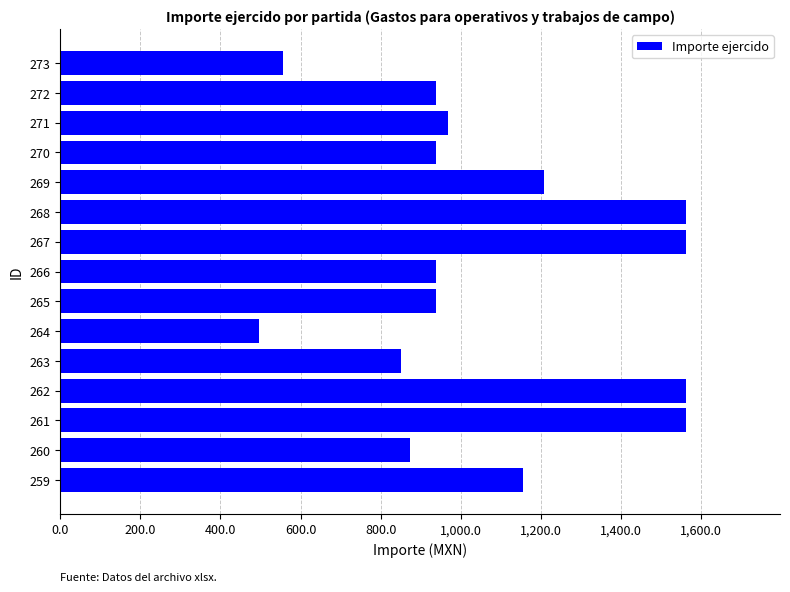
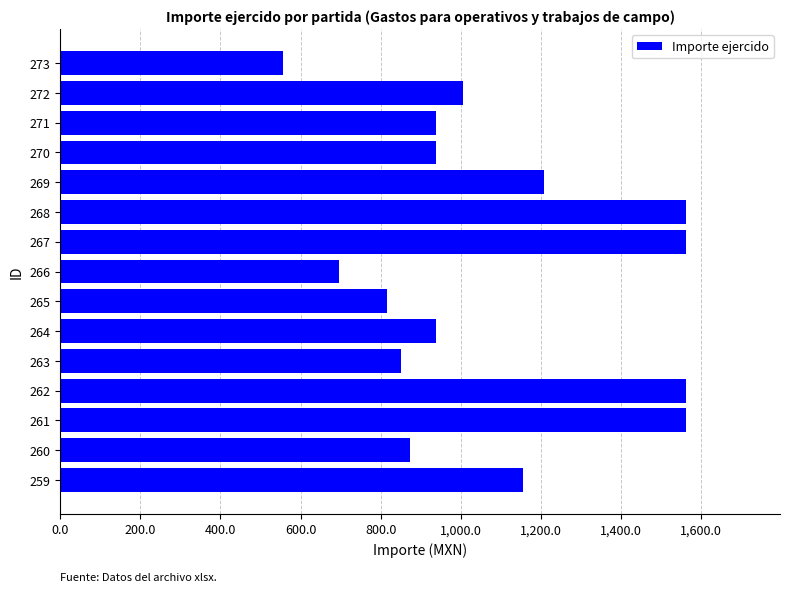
272: 940 -> 1,010
271: 970 -> 940
266: 940 -> 700
265: 940 -> 820
264: 500 -> 940
